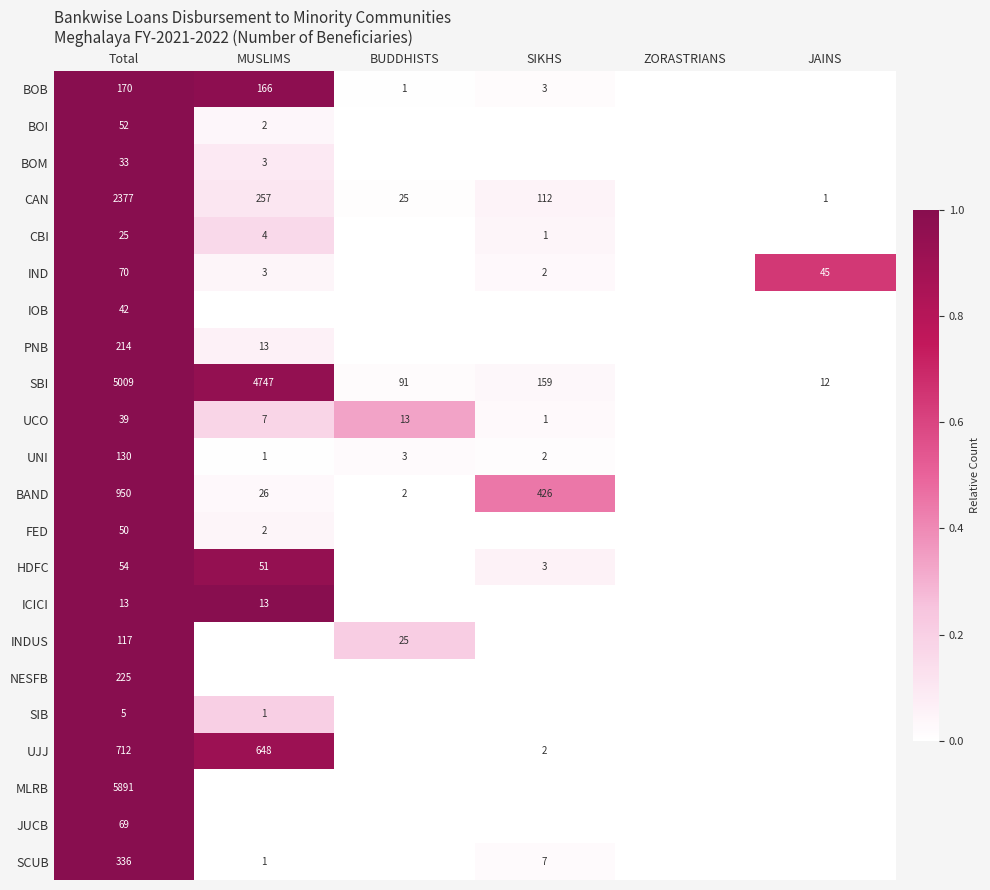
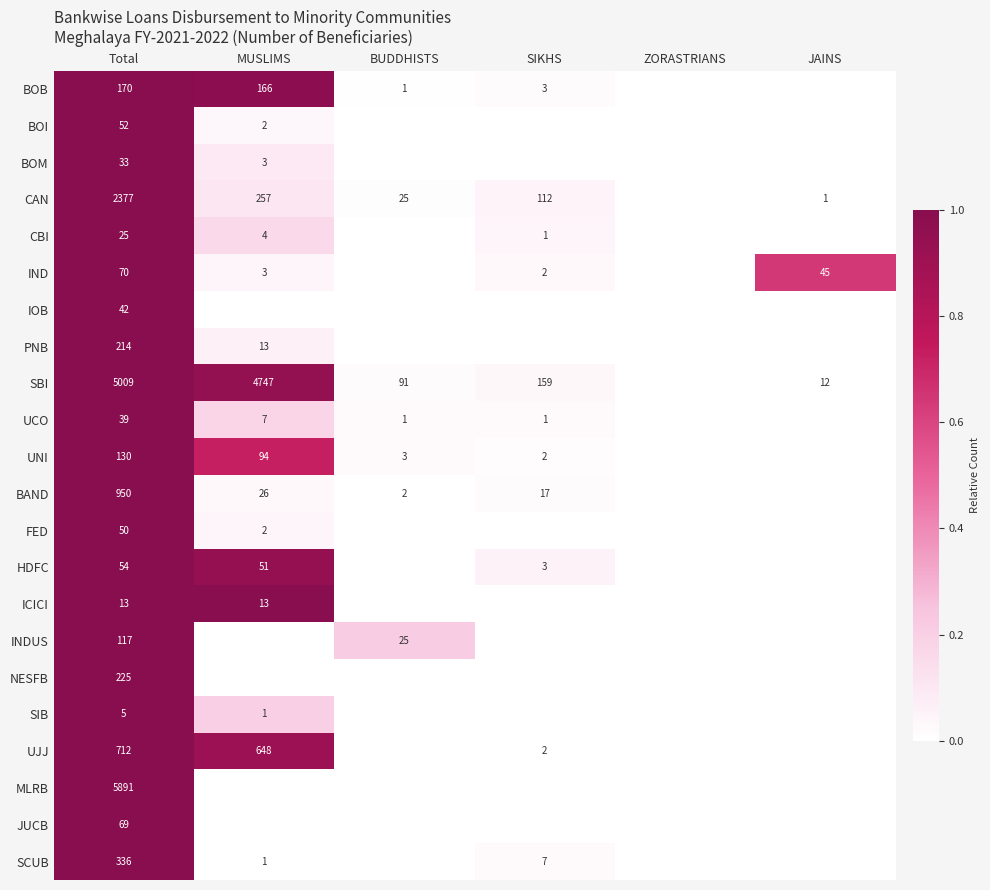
UCO, BUDDHISTS: 13 -> 1
UNI, MUSLIMS: 1 -> 94
BAND, SIKHS: 426 -> 17
